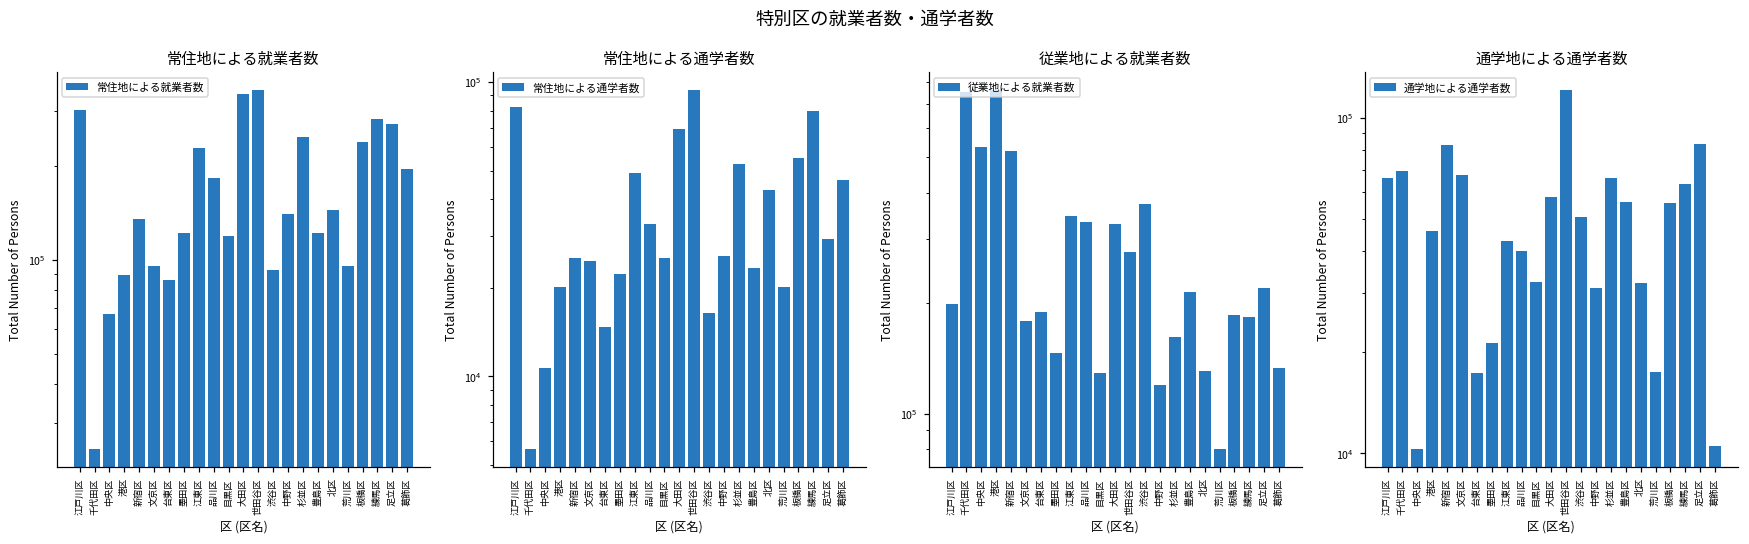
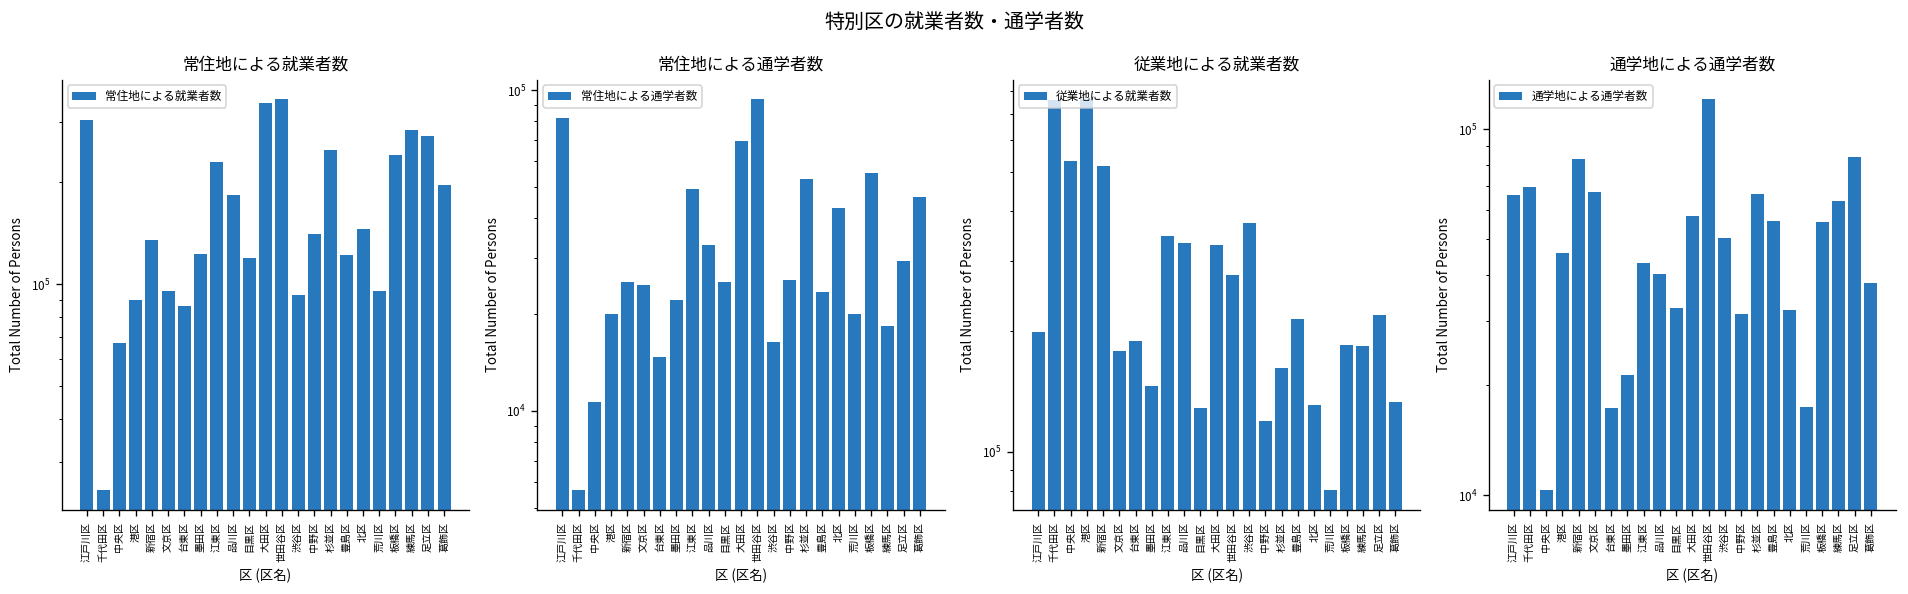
常住地による通学者数, 練馬区: 80000 -> 18000
通学地による通学者数, 葛飾区: 10500 -> 38000
